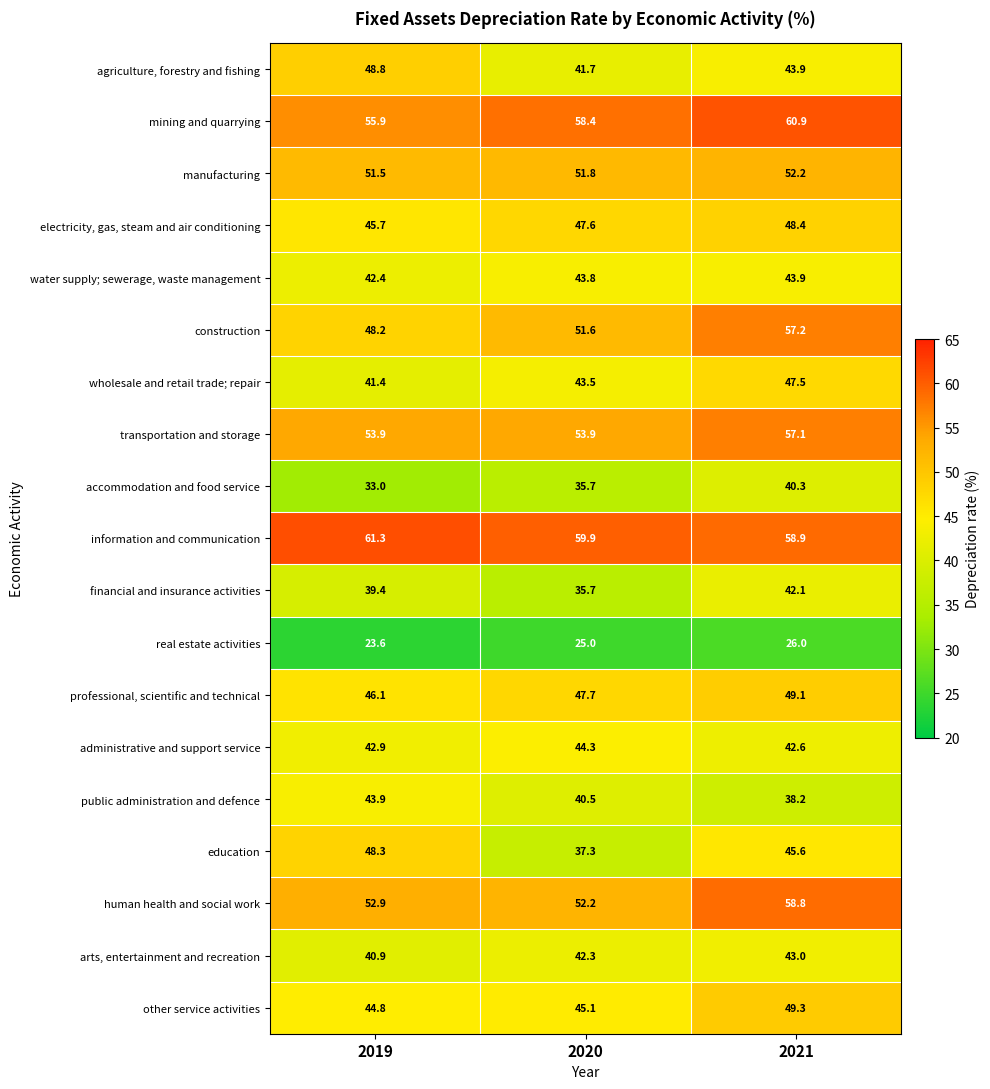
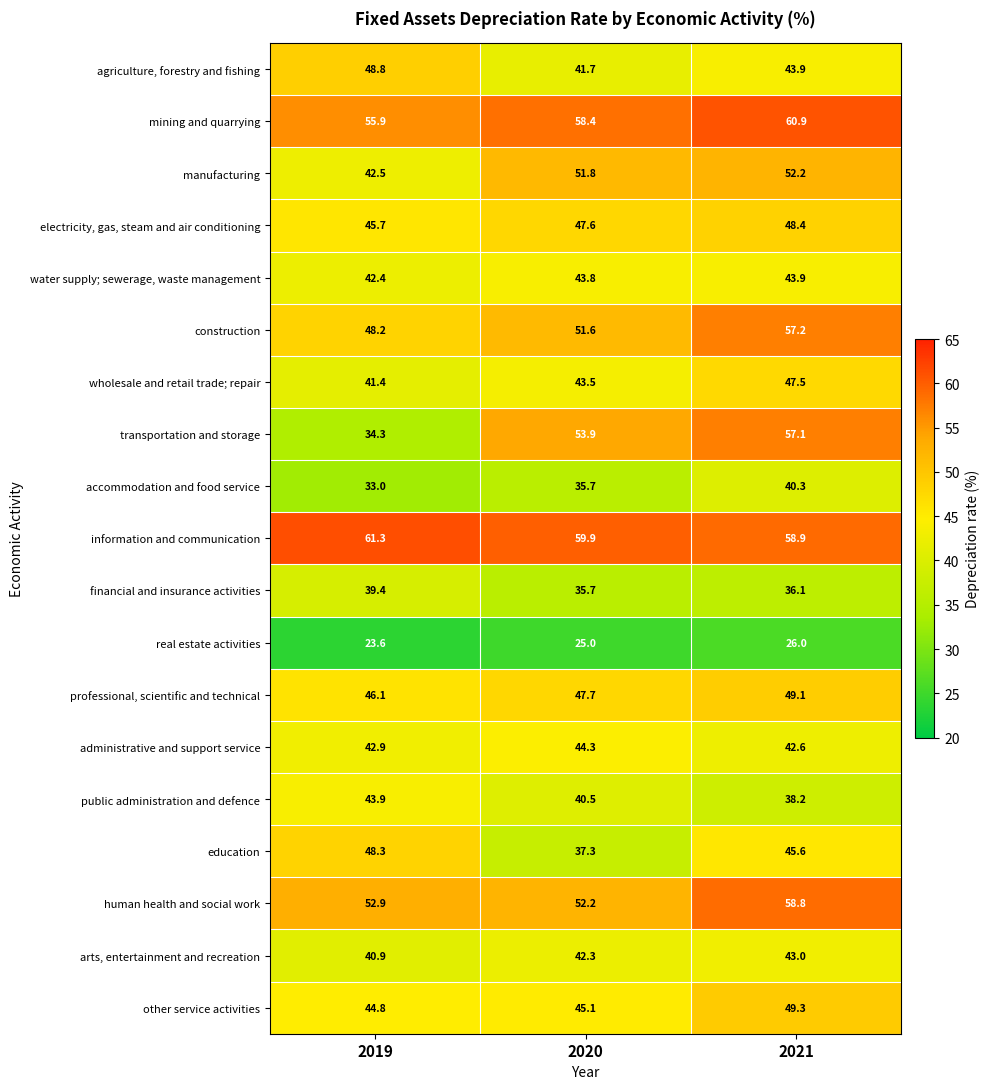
manufacturing, 2019: 51.5 -> 42.5
transportation and storage, 2019: 53.9 -> 34.3
financial and insurance activities, 2021: 42.1 -> 36.1
